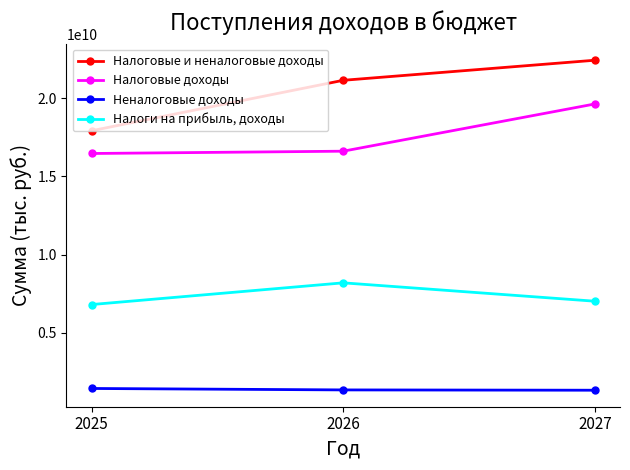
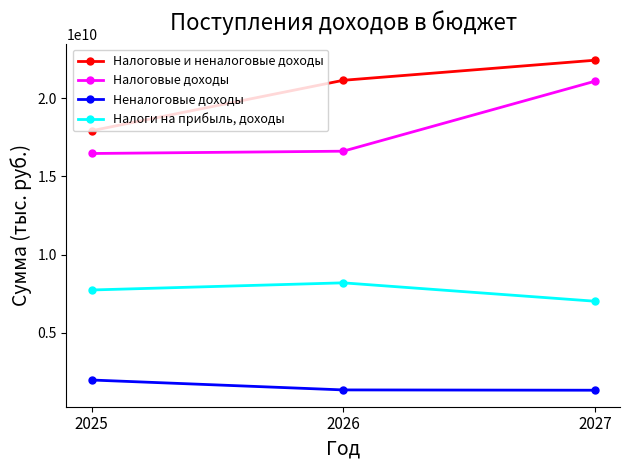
Неналоговые доходы, 2025: 1500000000 -> 2000000000
Налоги на прибыль, доходы, 2025: 6800000000 -> 7700000000
Налоговые доходы, 2027: 19600000000 -> 21100000000
